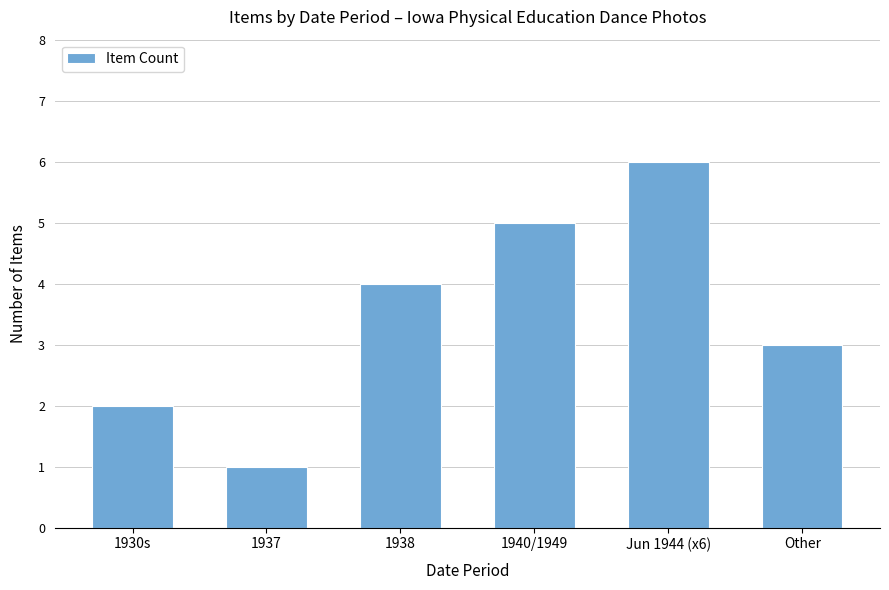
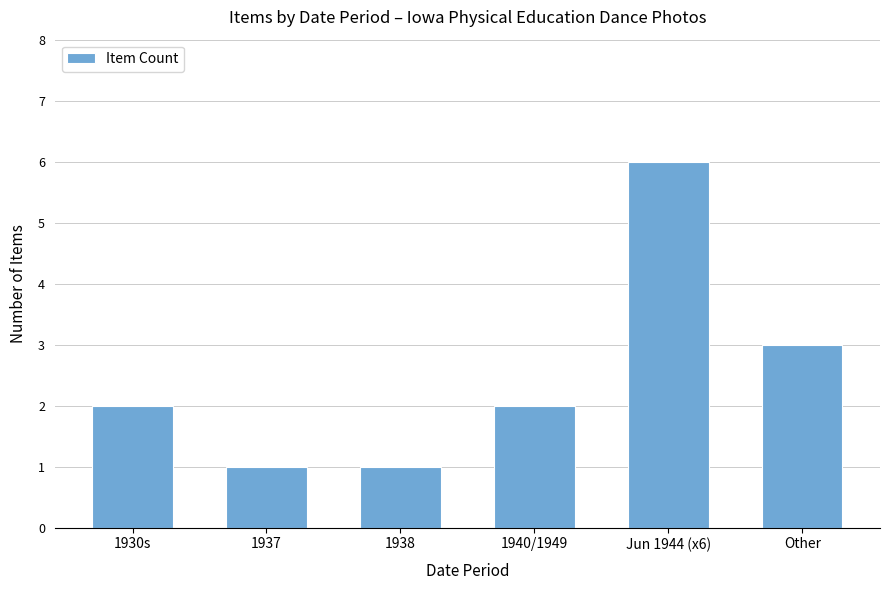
1938: 4 -> 1
1940/1949: 5 -> 2
